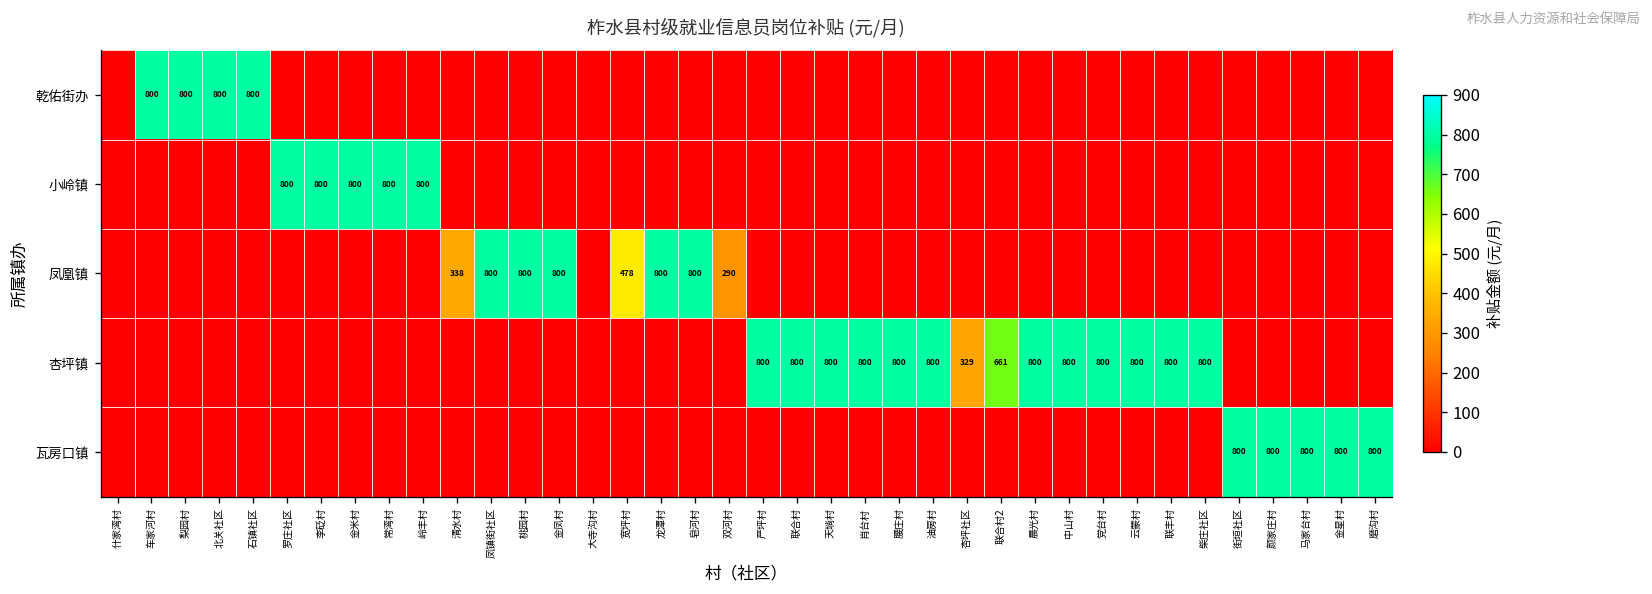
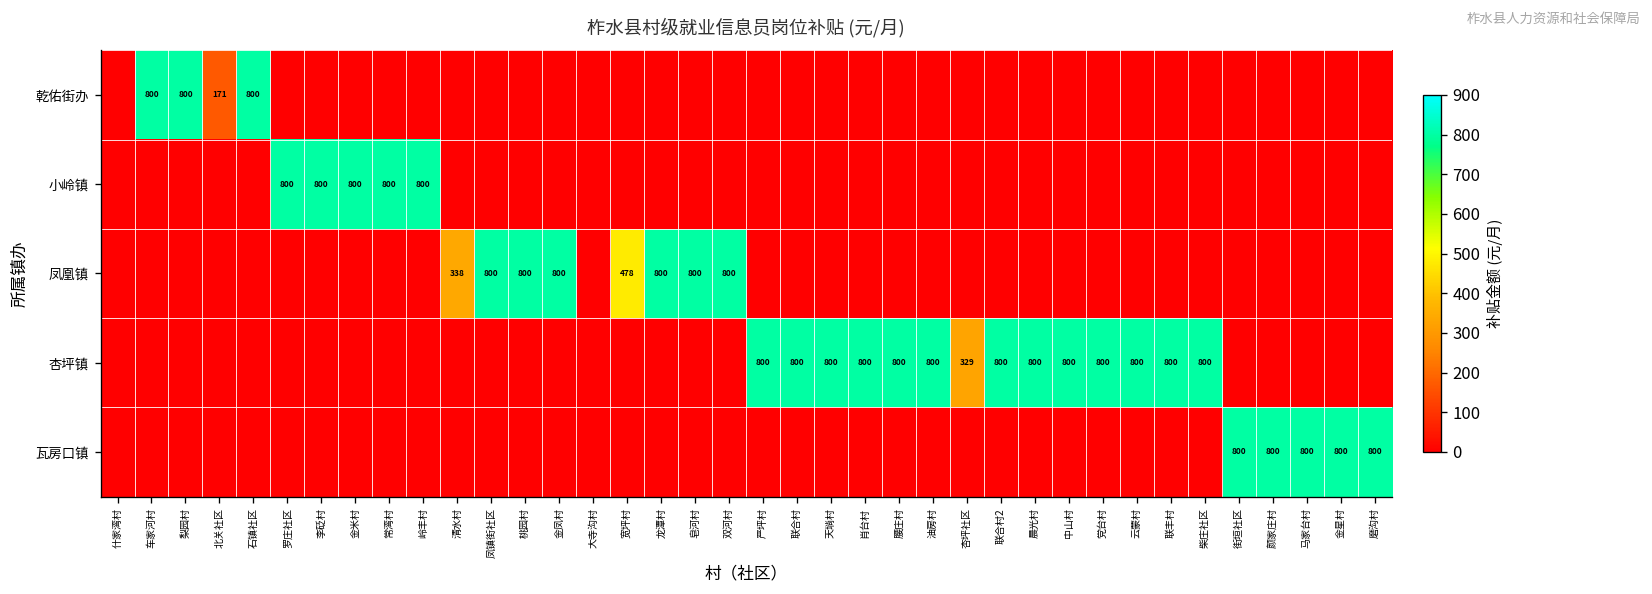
乾佑街办, 北关社区: 800 -> 171
凤凰镇, 双河村: 290 -> 800
杏坪镇, 联合村2: 661 -> 800
